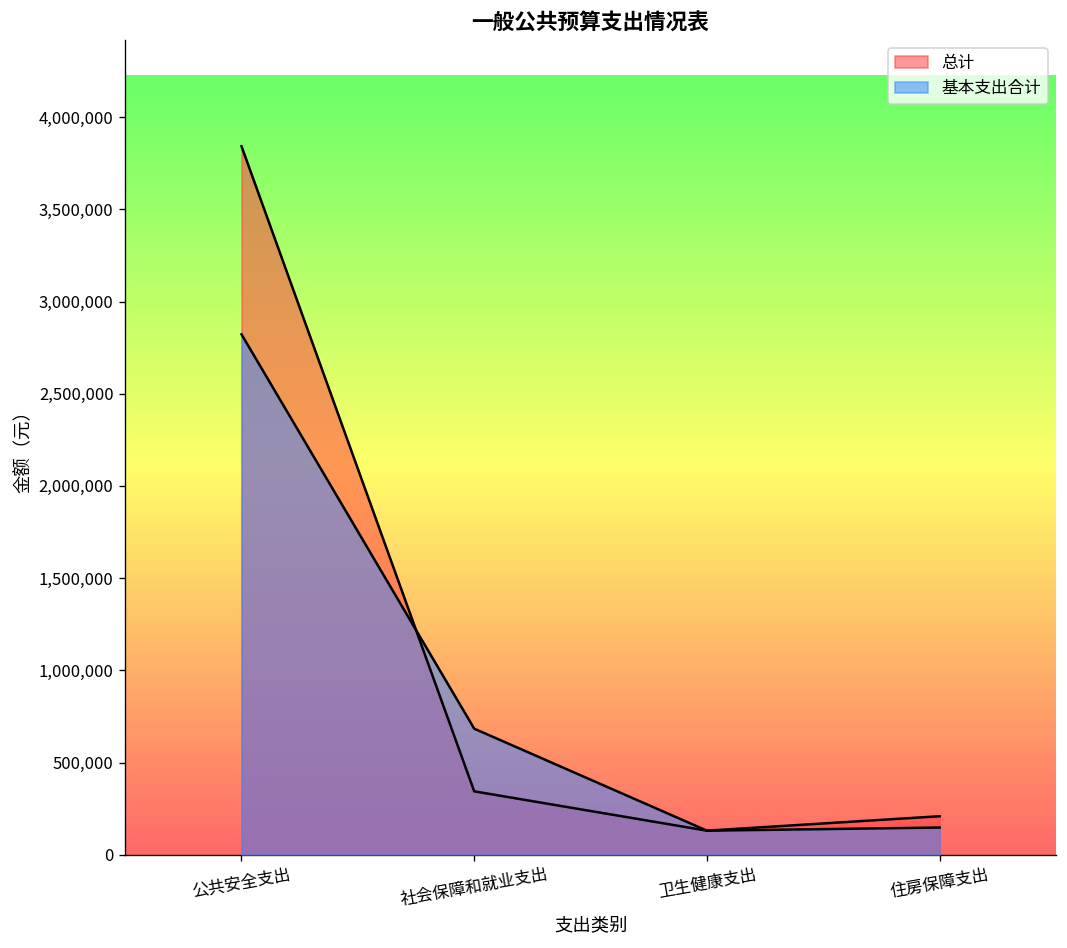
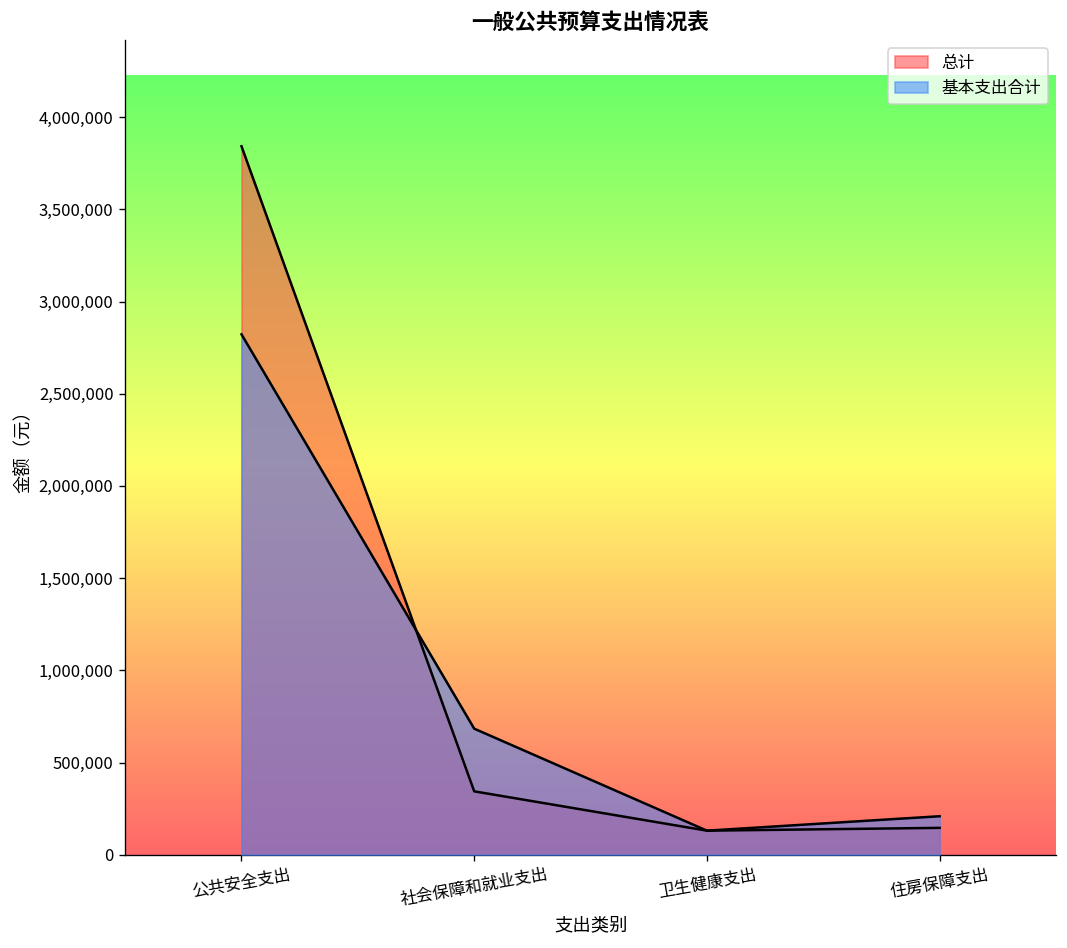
总计, 住房保障支出: 210,000 -> 150,000
基本支出合计, 住房保障支出: 150,000 -> 210,000
